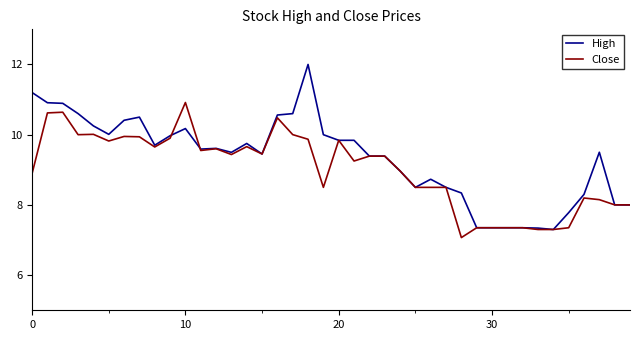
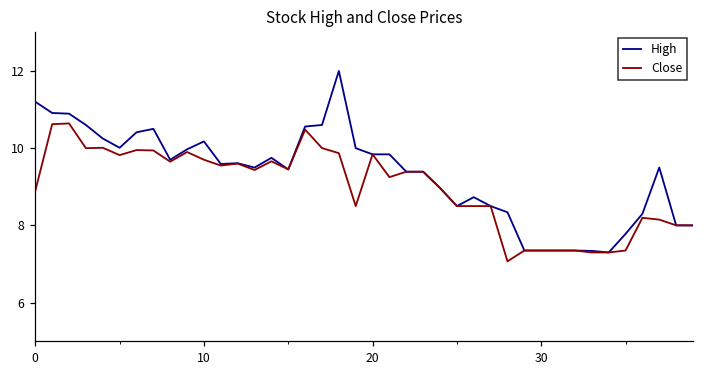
Close, 10: 10.9 -> 9.7
